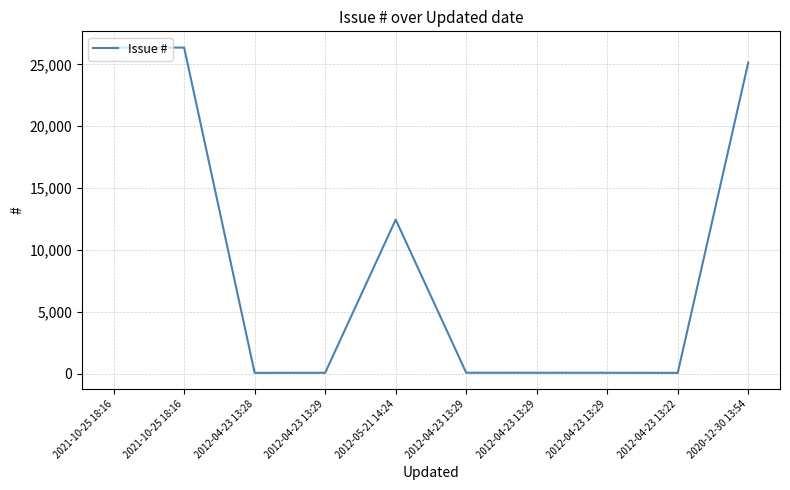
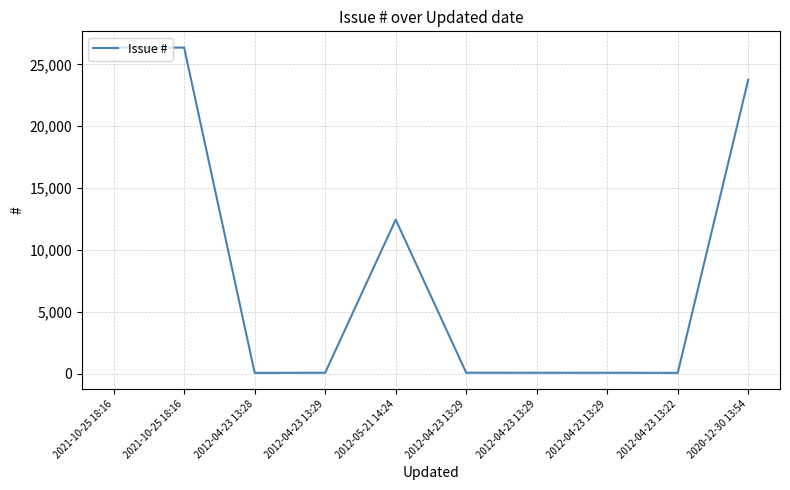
2020-12-30 13:54: 25,200 -> 23,800
